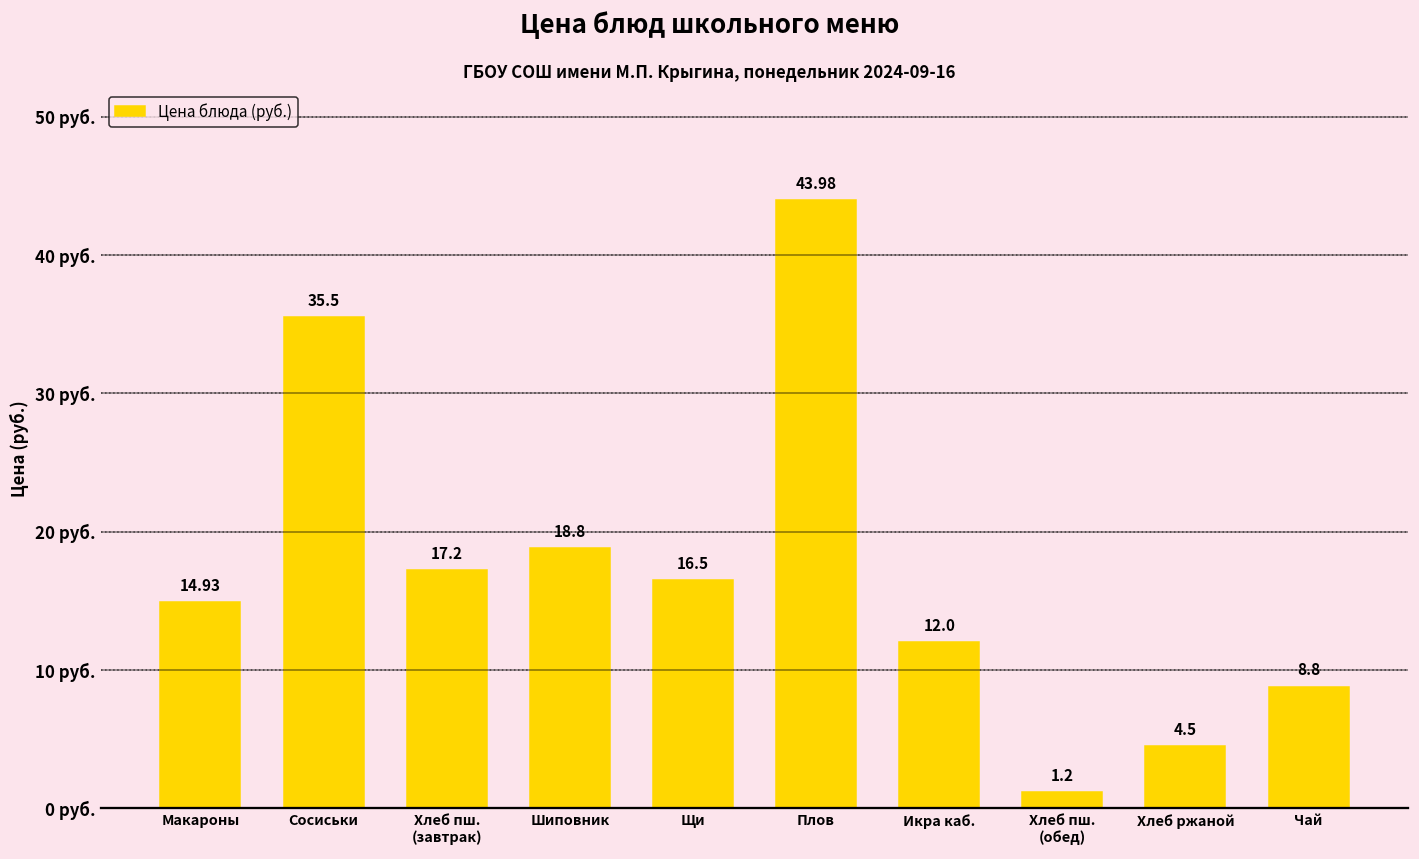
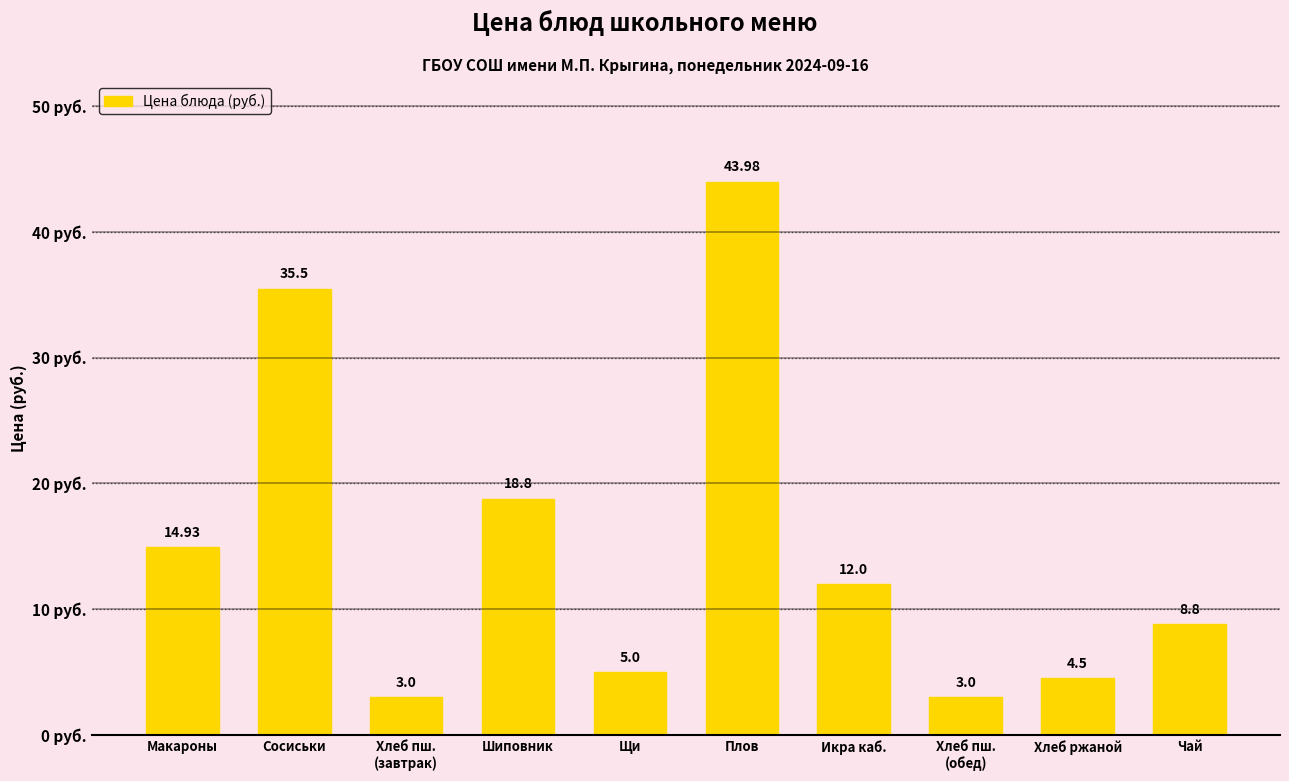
Хлеб пш. (завтрак): 17.2 -> 3.0
Щи: 16.5 -> 5.0
Хлеб пш. (обед): 1.2 -> 3.0
